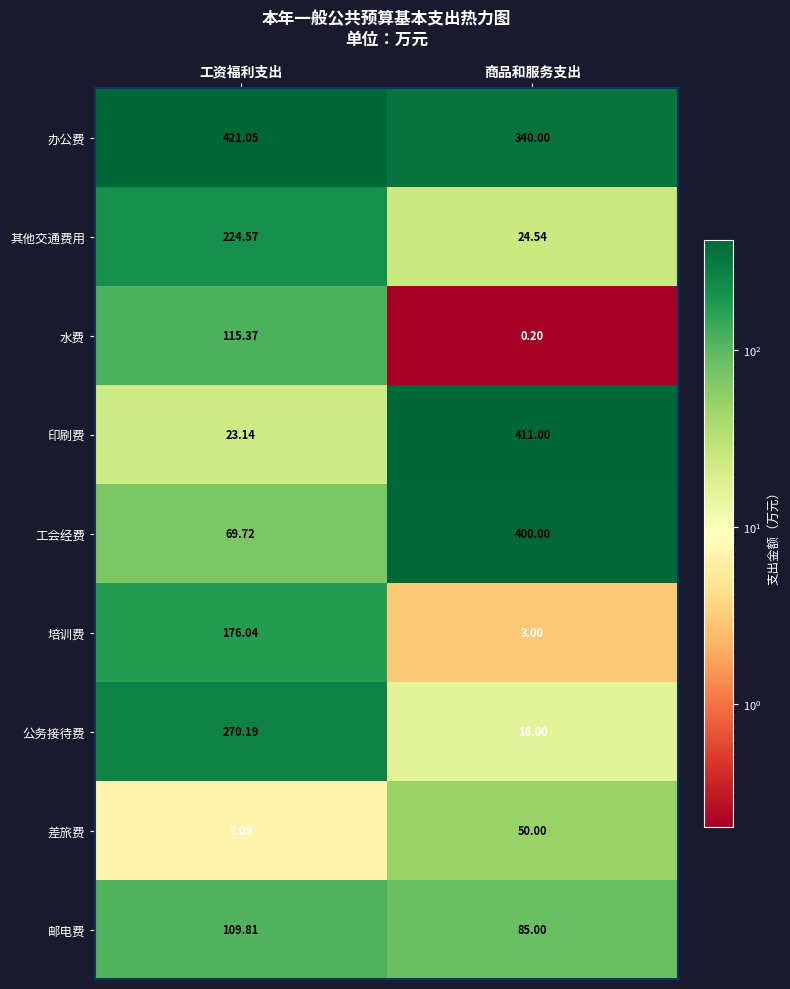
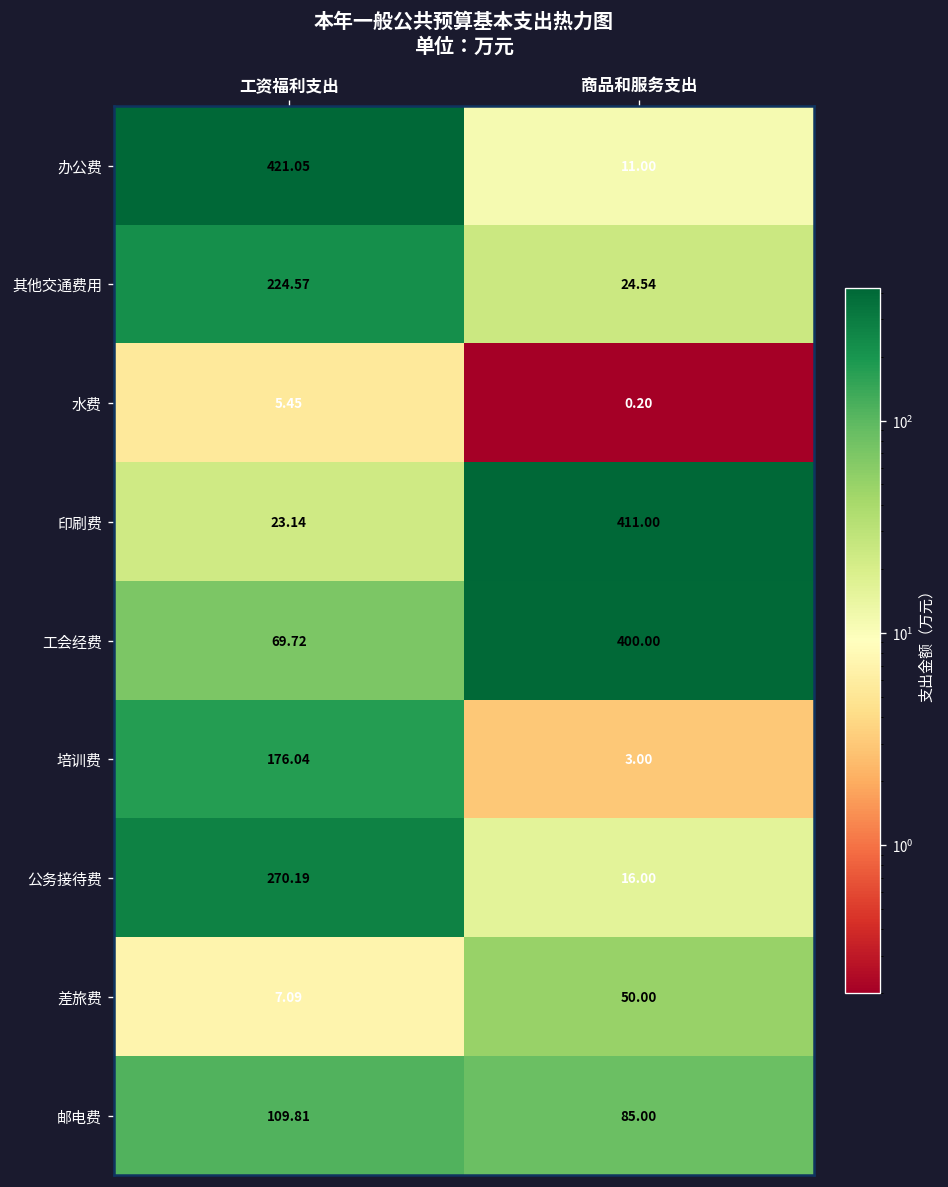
办公费, 商品和服务支出: 340.00 -> 11.00
水费, 工资福利支出: 115.37 -> 5.45
